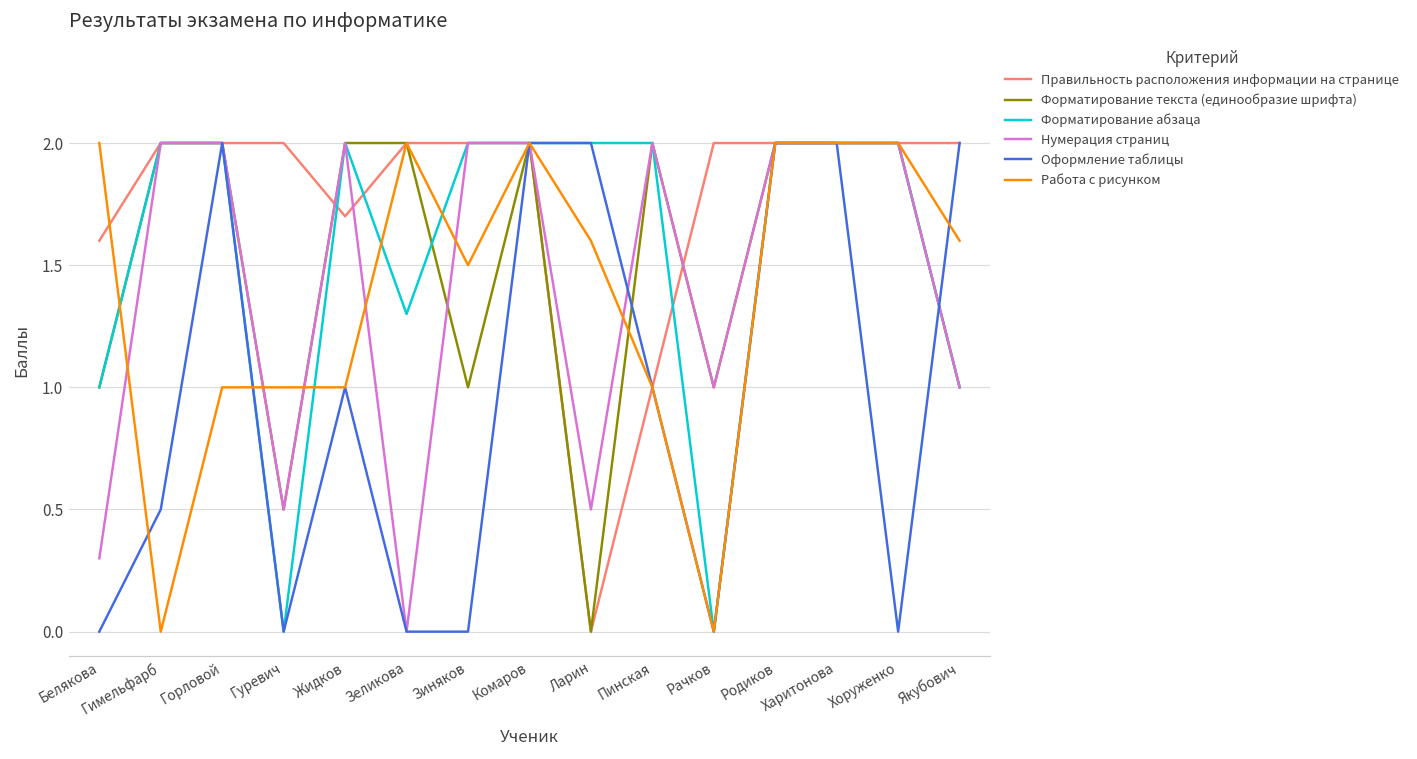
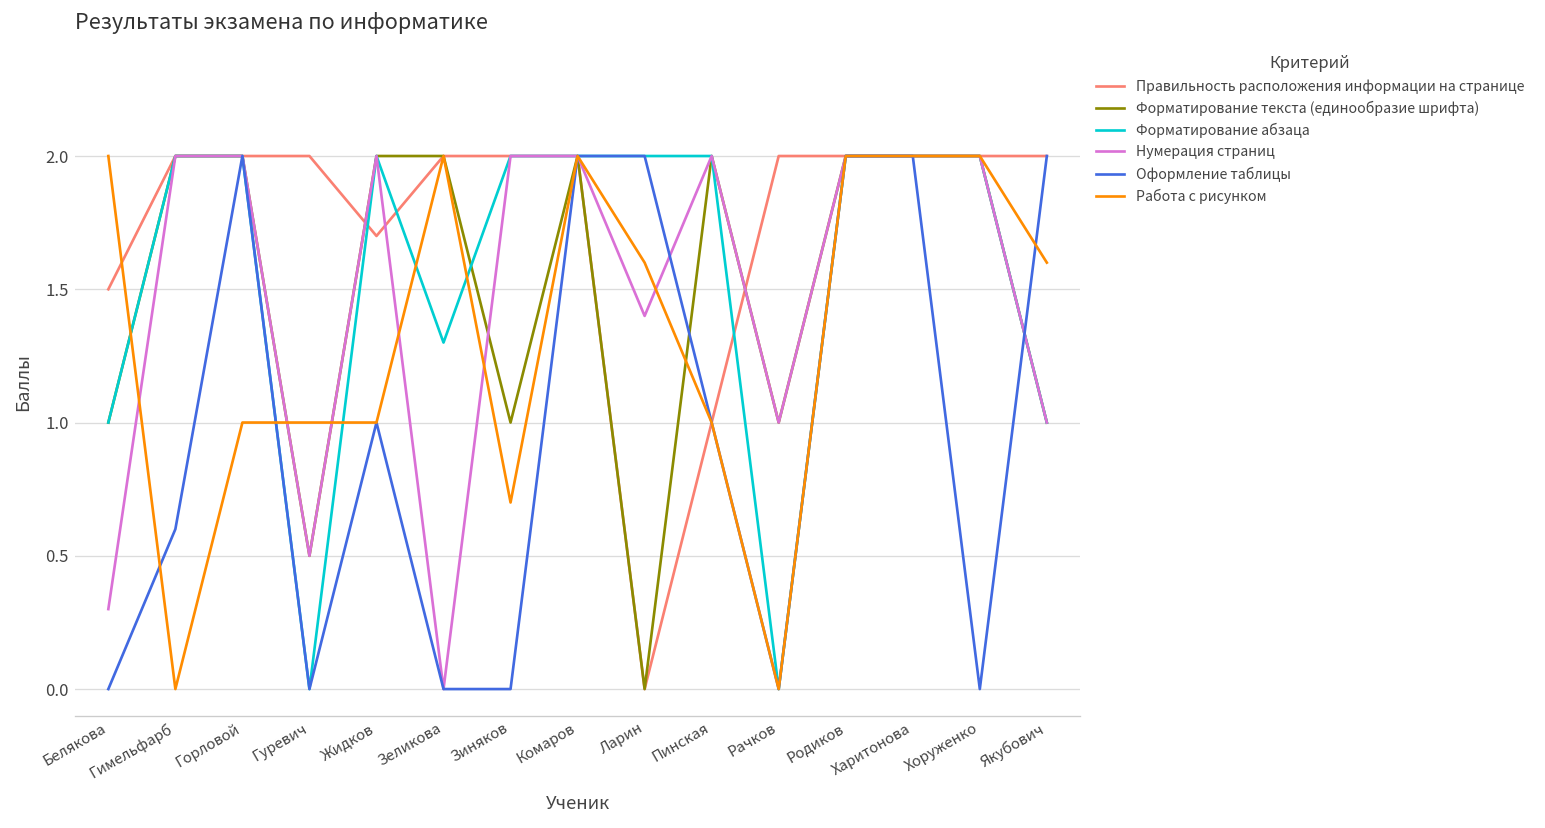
Правильность расположения информации на странице, Белякова: 1.6 -> 1.5
Оформление таблицы, Гимельфарб: 0.5 -> 0.6
Работа с рисунком, Зиняков: 1.5 -> 0.7
Нумерация страниц, Ларин: 0.5 -> 1.4
